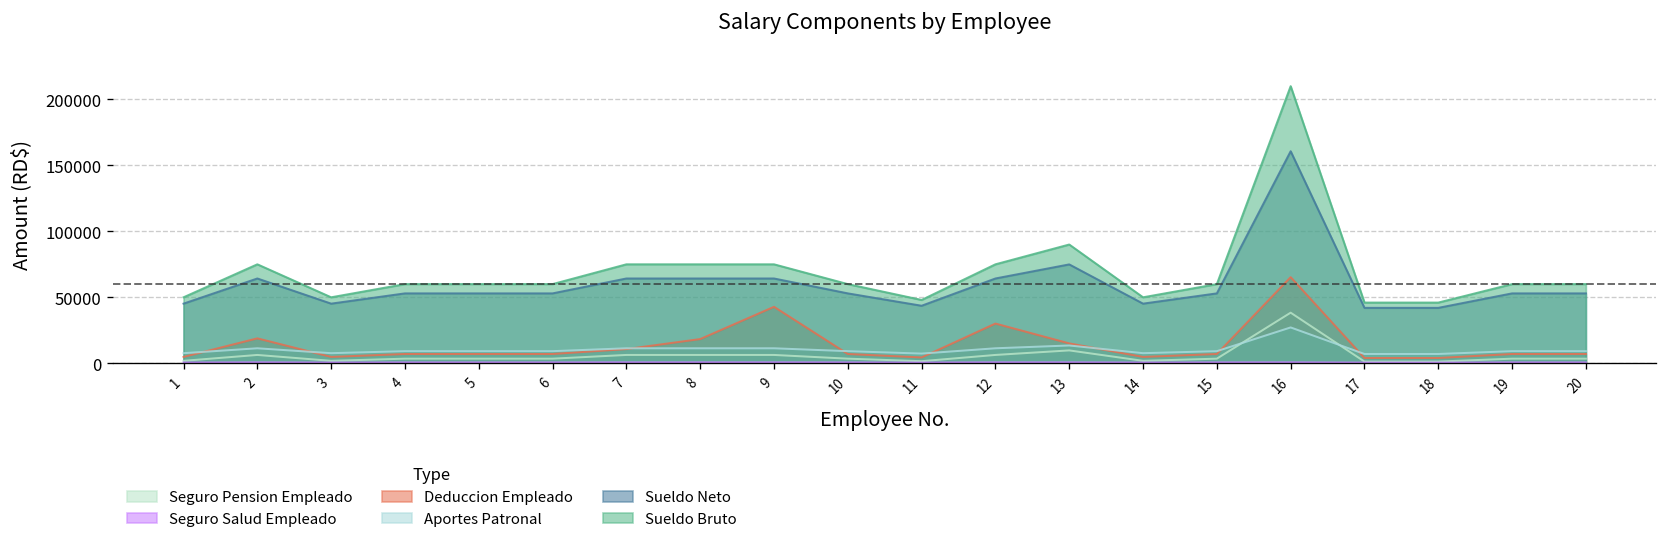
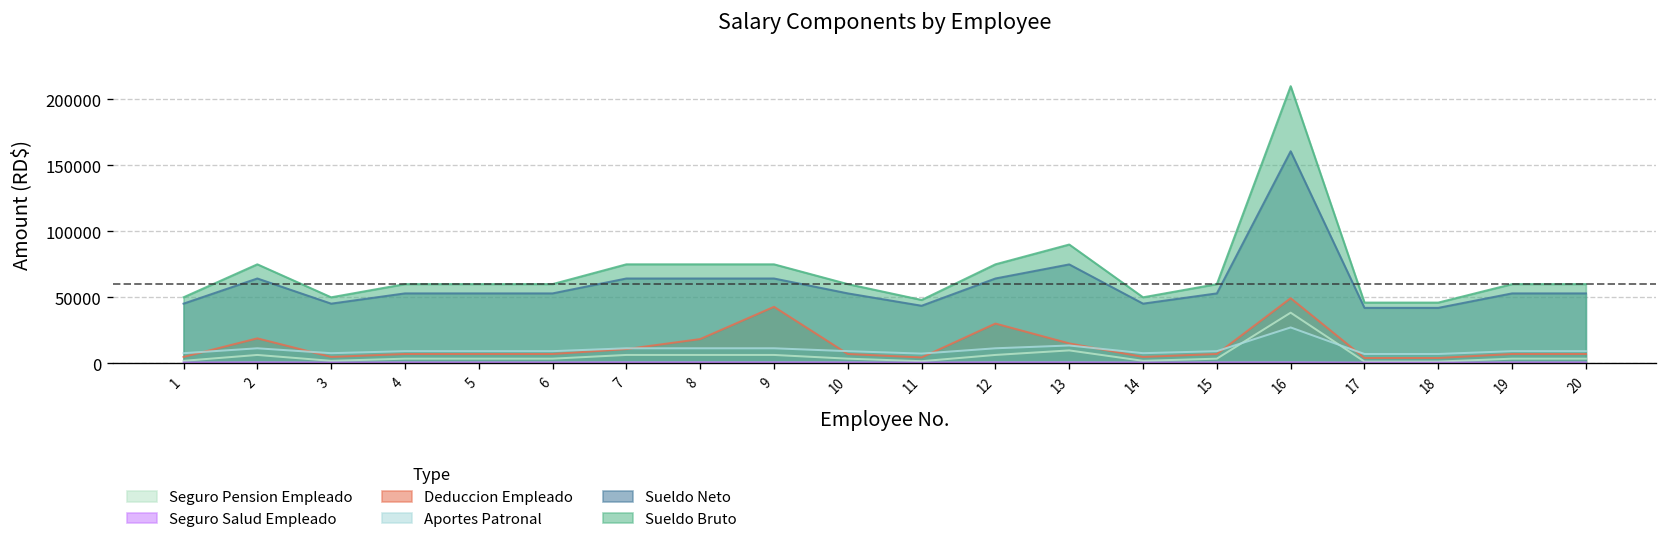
Deduccion Empleado, 16: 65000 -> 49000
